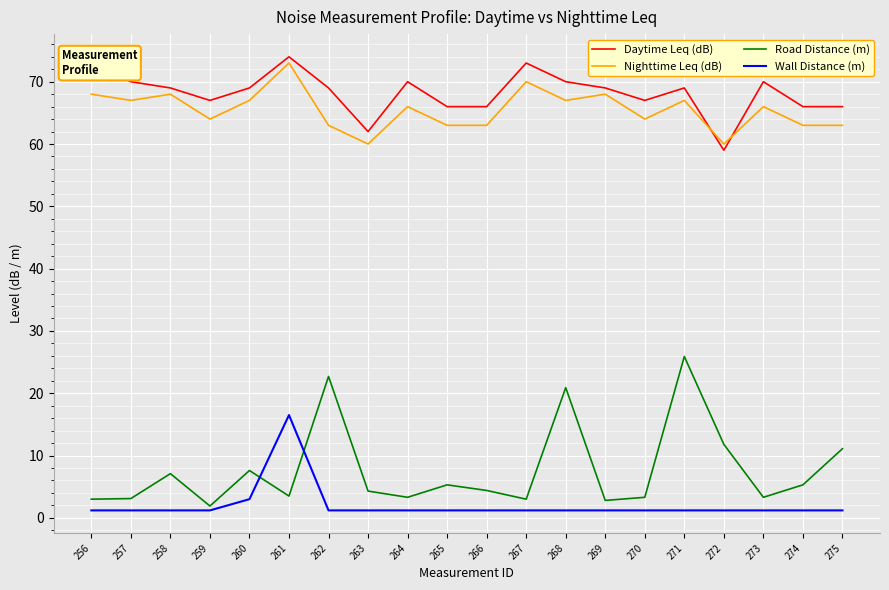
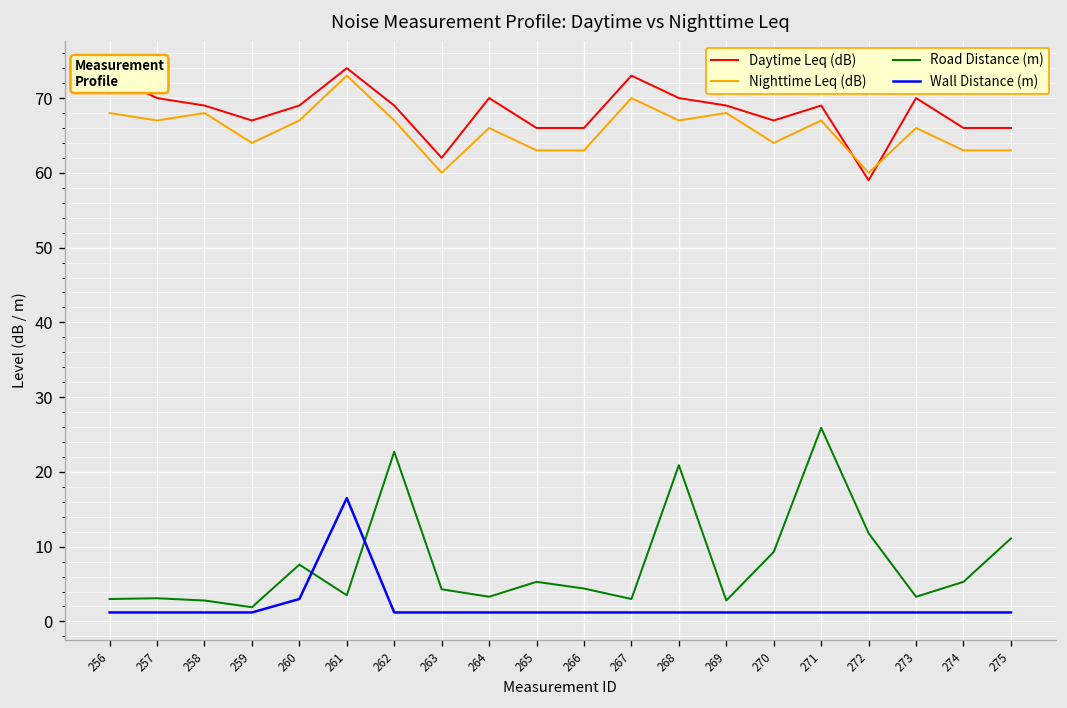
Road Distance (m), 258: 7 -> 3
Nighttime Leq (dB), 262: 63 -> 67
Road Distance (m), 270: 3 -> 9
